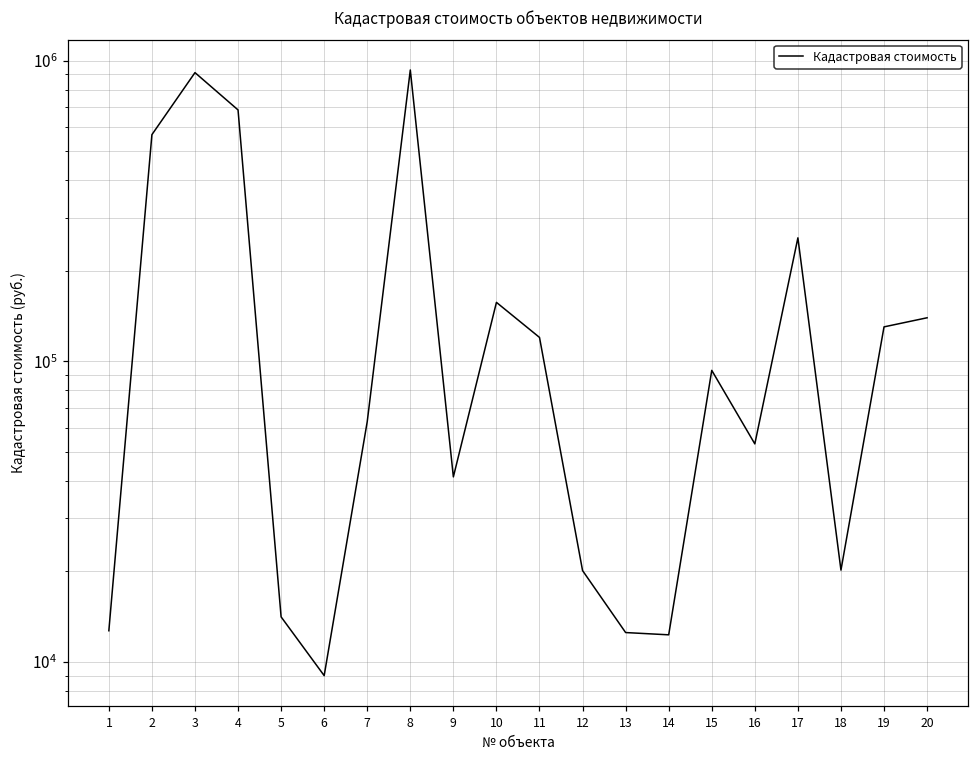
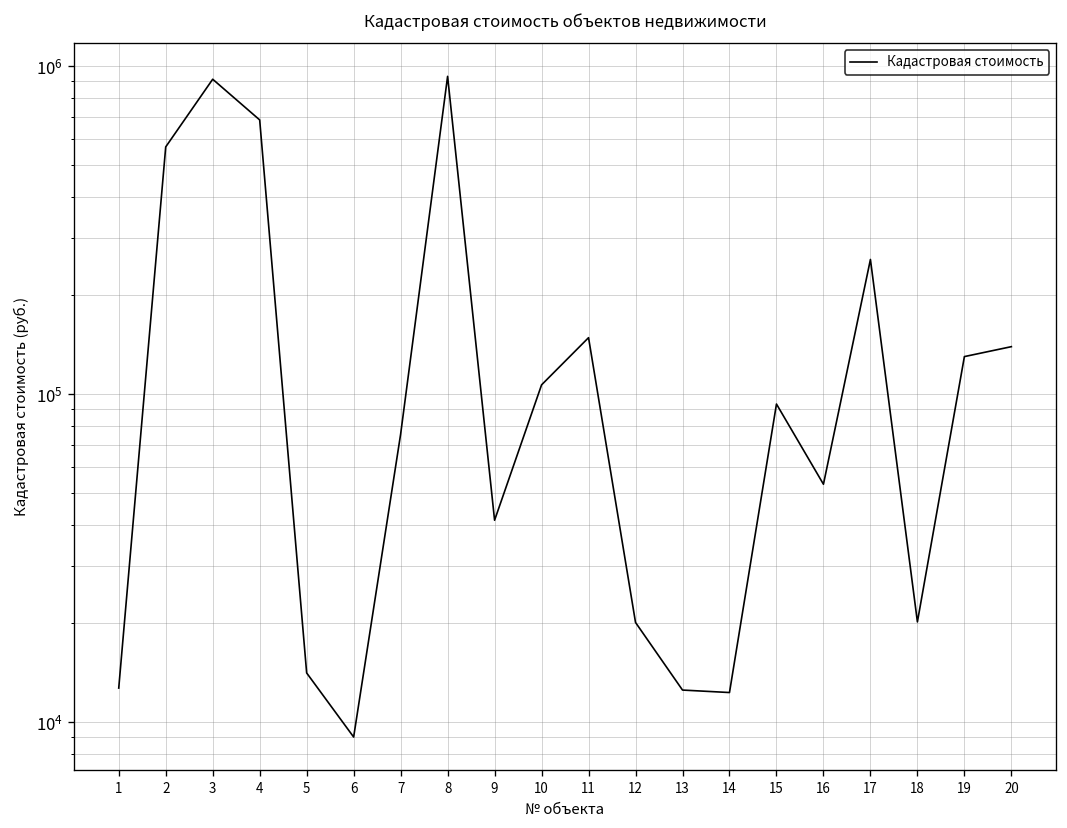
7: 63000 -> 75000
10: 160000 -> 107000
11: 120000 -> 150000
